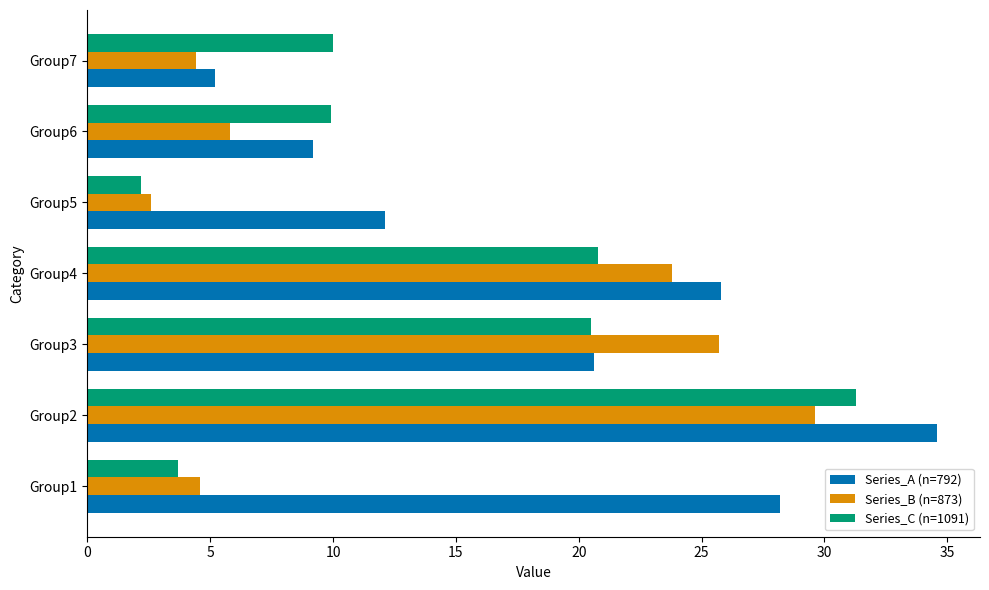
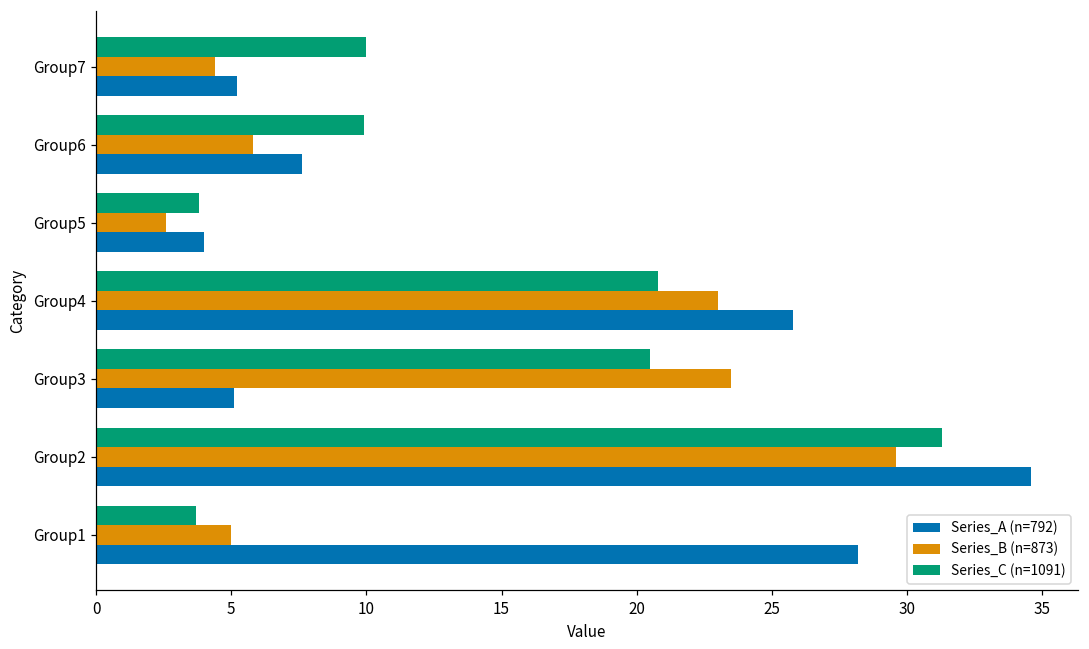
Series_A (n=792), Group6: 9.2 -> 7.6
Series_C (n=1091), Group5: 2.2 -> 3.8
Series_A (n=792), Group5: 12.1 -> 4.0
Series_B (n=873), Group4: 23.8 -> 23.0
Series_B (n=873), Group3: 25.7 -> 23.5
Series_A (n=792), Group3: 20.6 -> 5.1
Series_B (n=873), Group1: 4.6 -> 5.0
